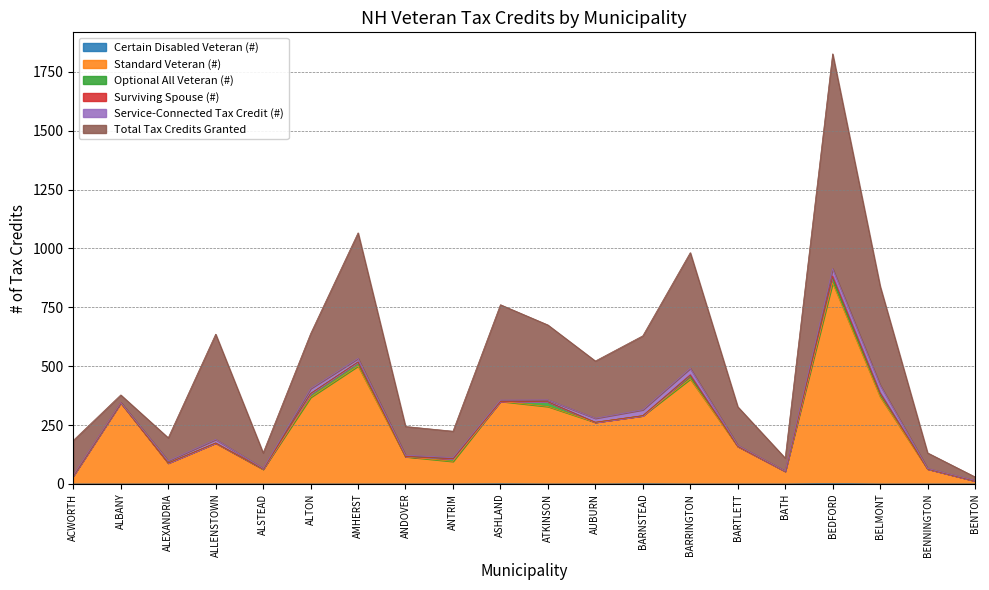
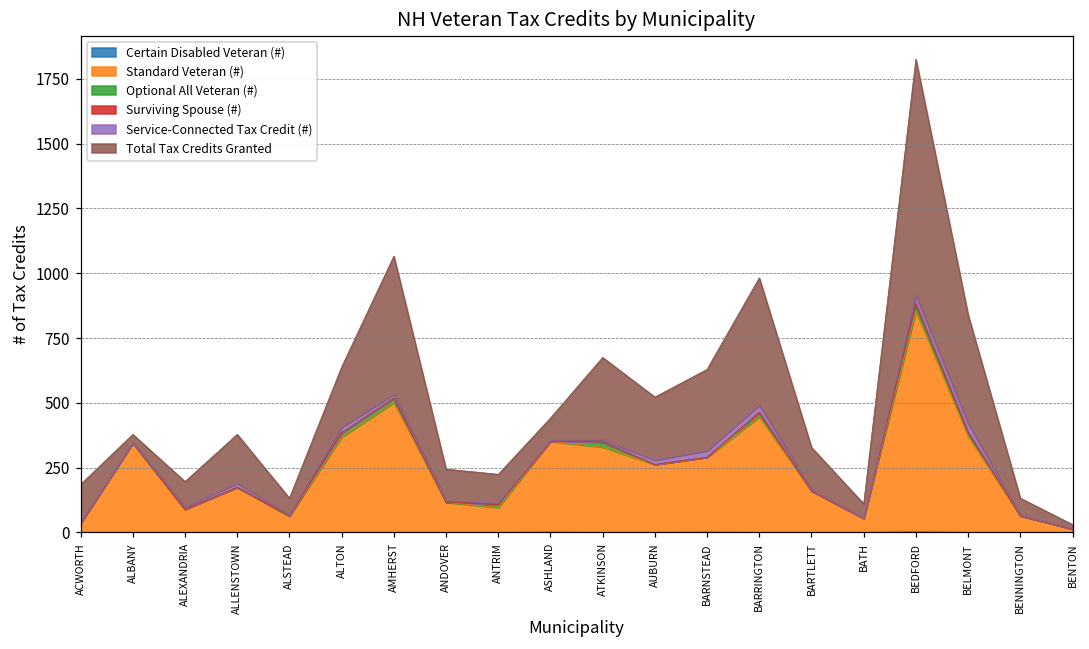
Total Tax Credits Granted, ALLENSTOWN: 450 -> 190
Total Tax Credits Granted, ASHLAND: 410 -> 90
